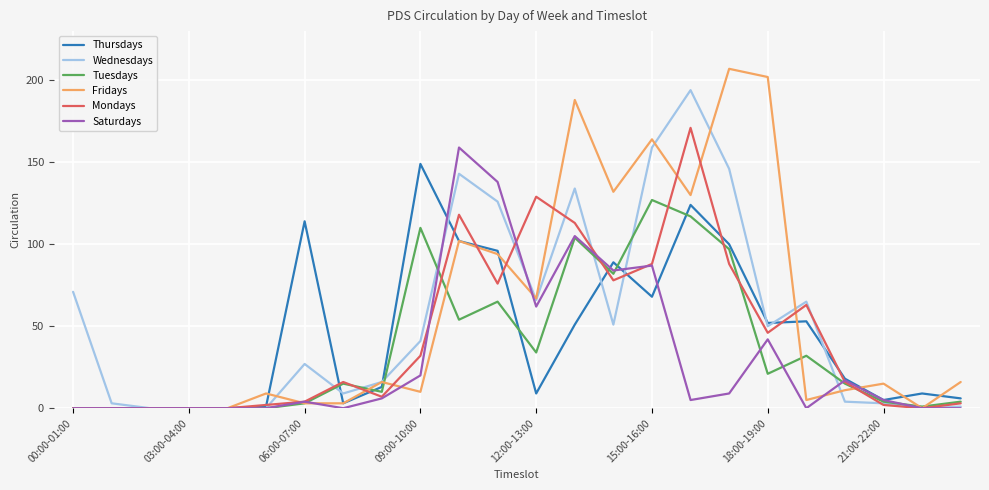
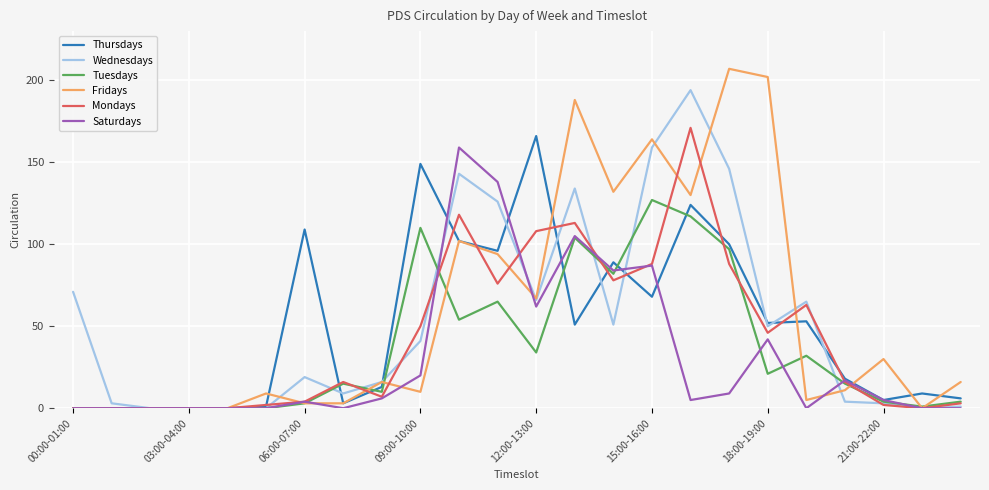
Thursdays, 06:00-07:00: 114 -> 109
Wednesdays, 06:00-07:00: 27 -> 19
Mondays, 09:00-10:00: 32 -> 50
Thursdays, 12:00-13:00: 9 -> 166
Mondays, 12:00-13:00: 129 -> 108
Fridays, 21:00-22:00: 15 -> 30
